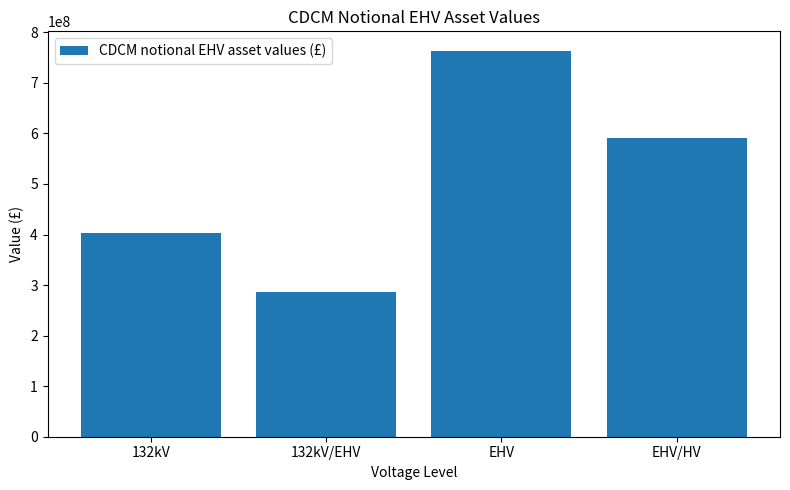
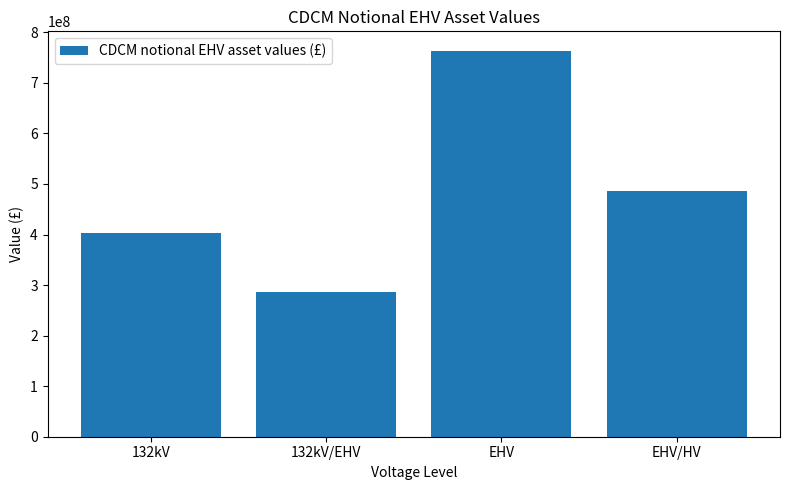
EHV/HV: 590000000 -> 490000000
